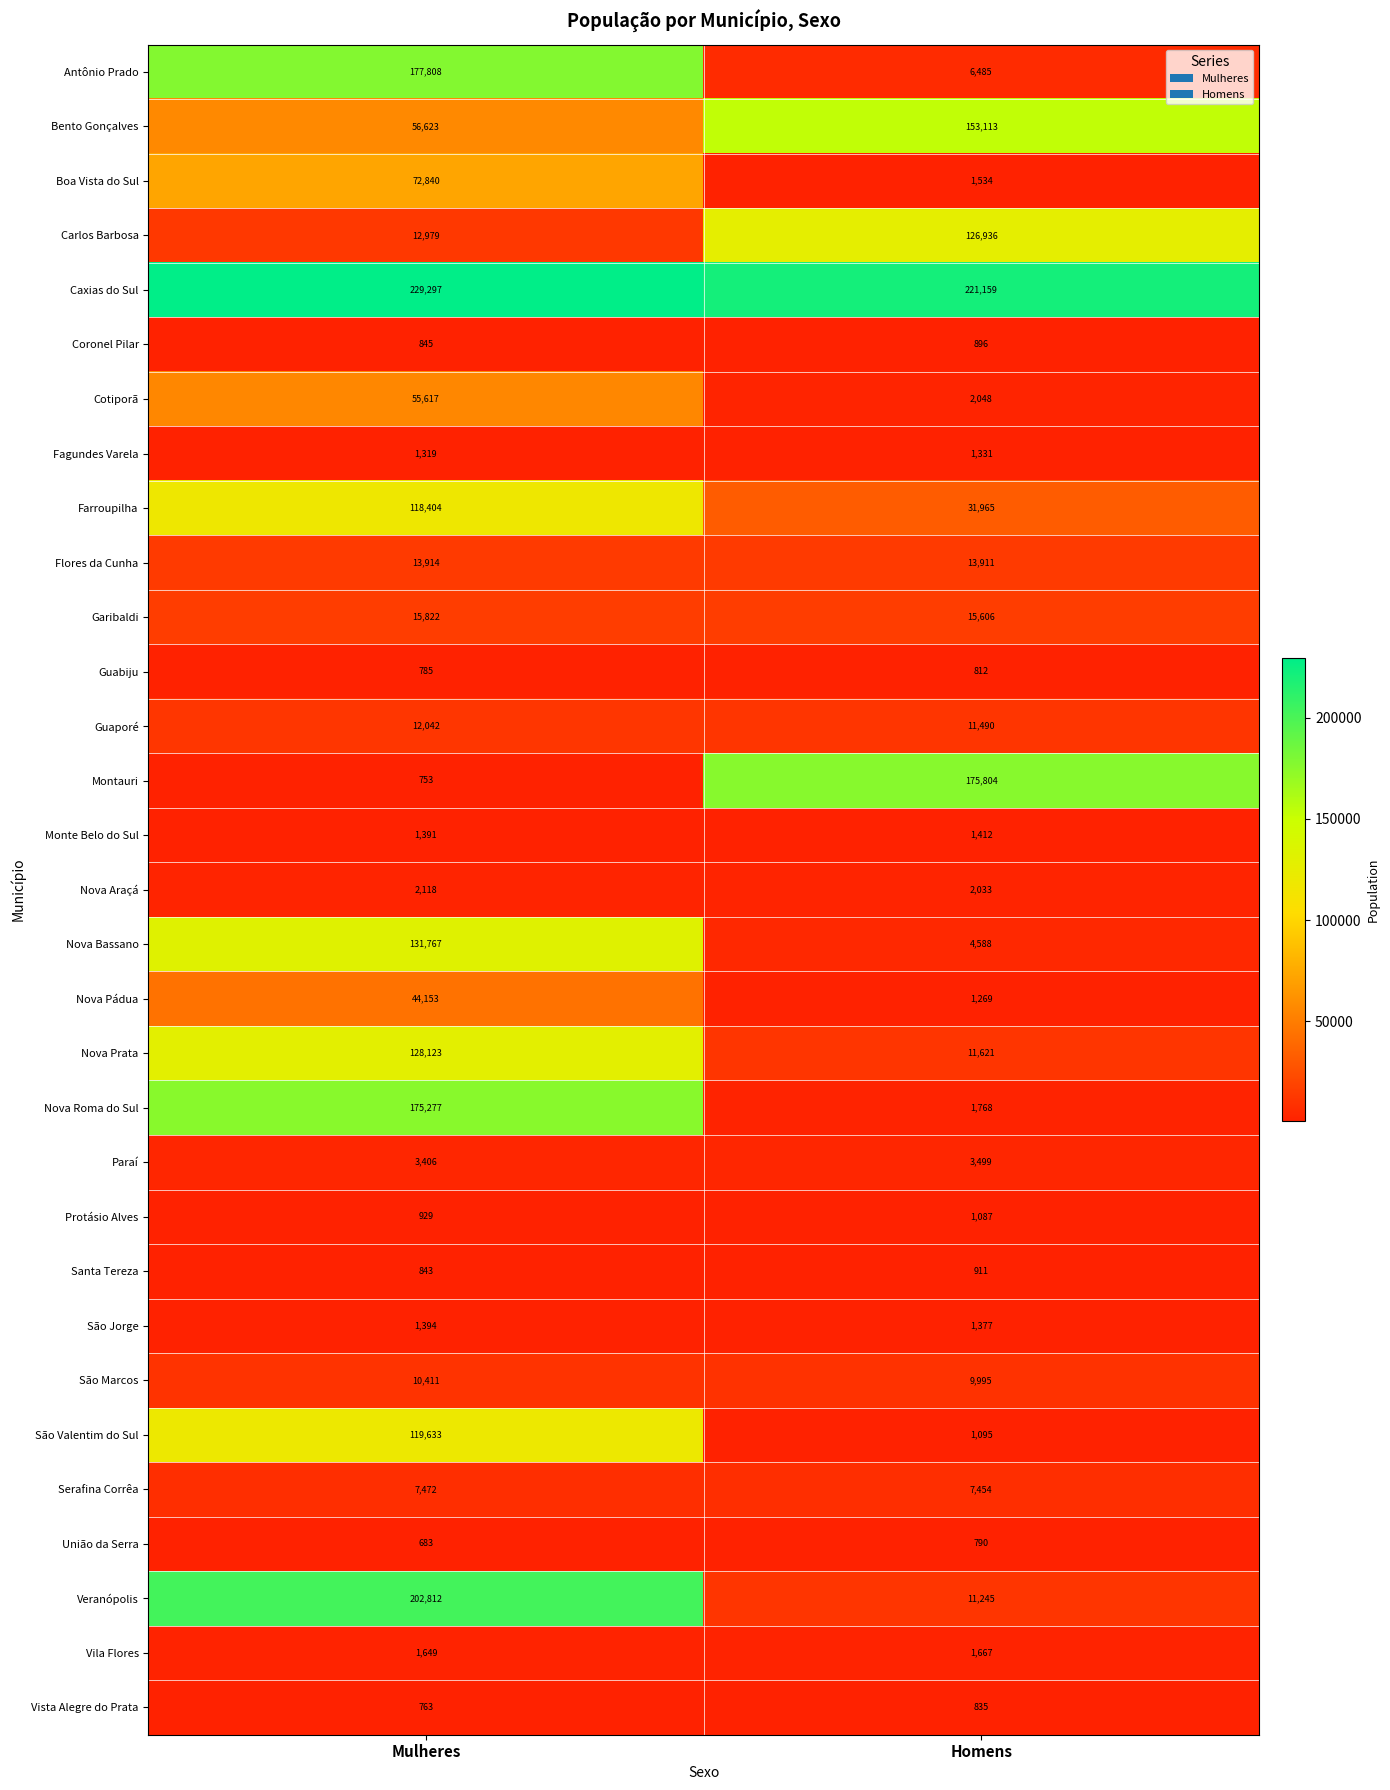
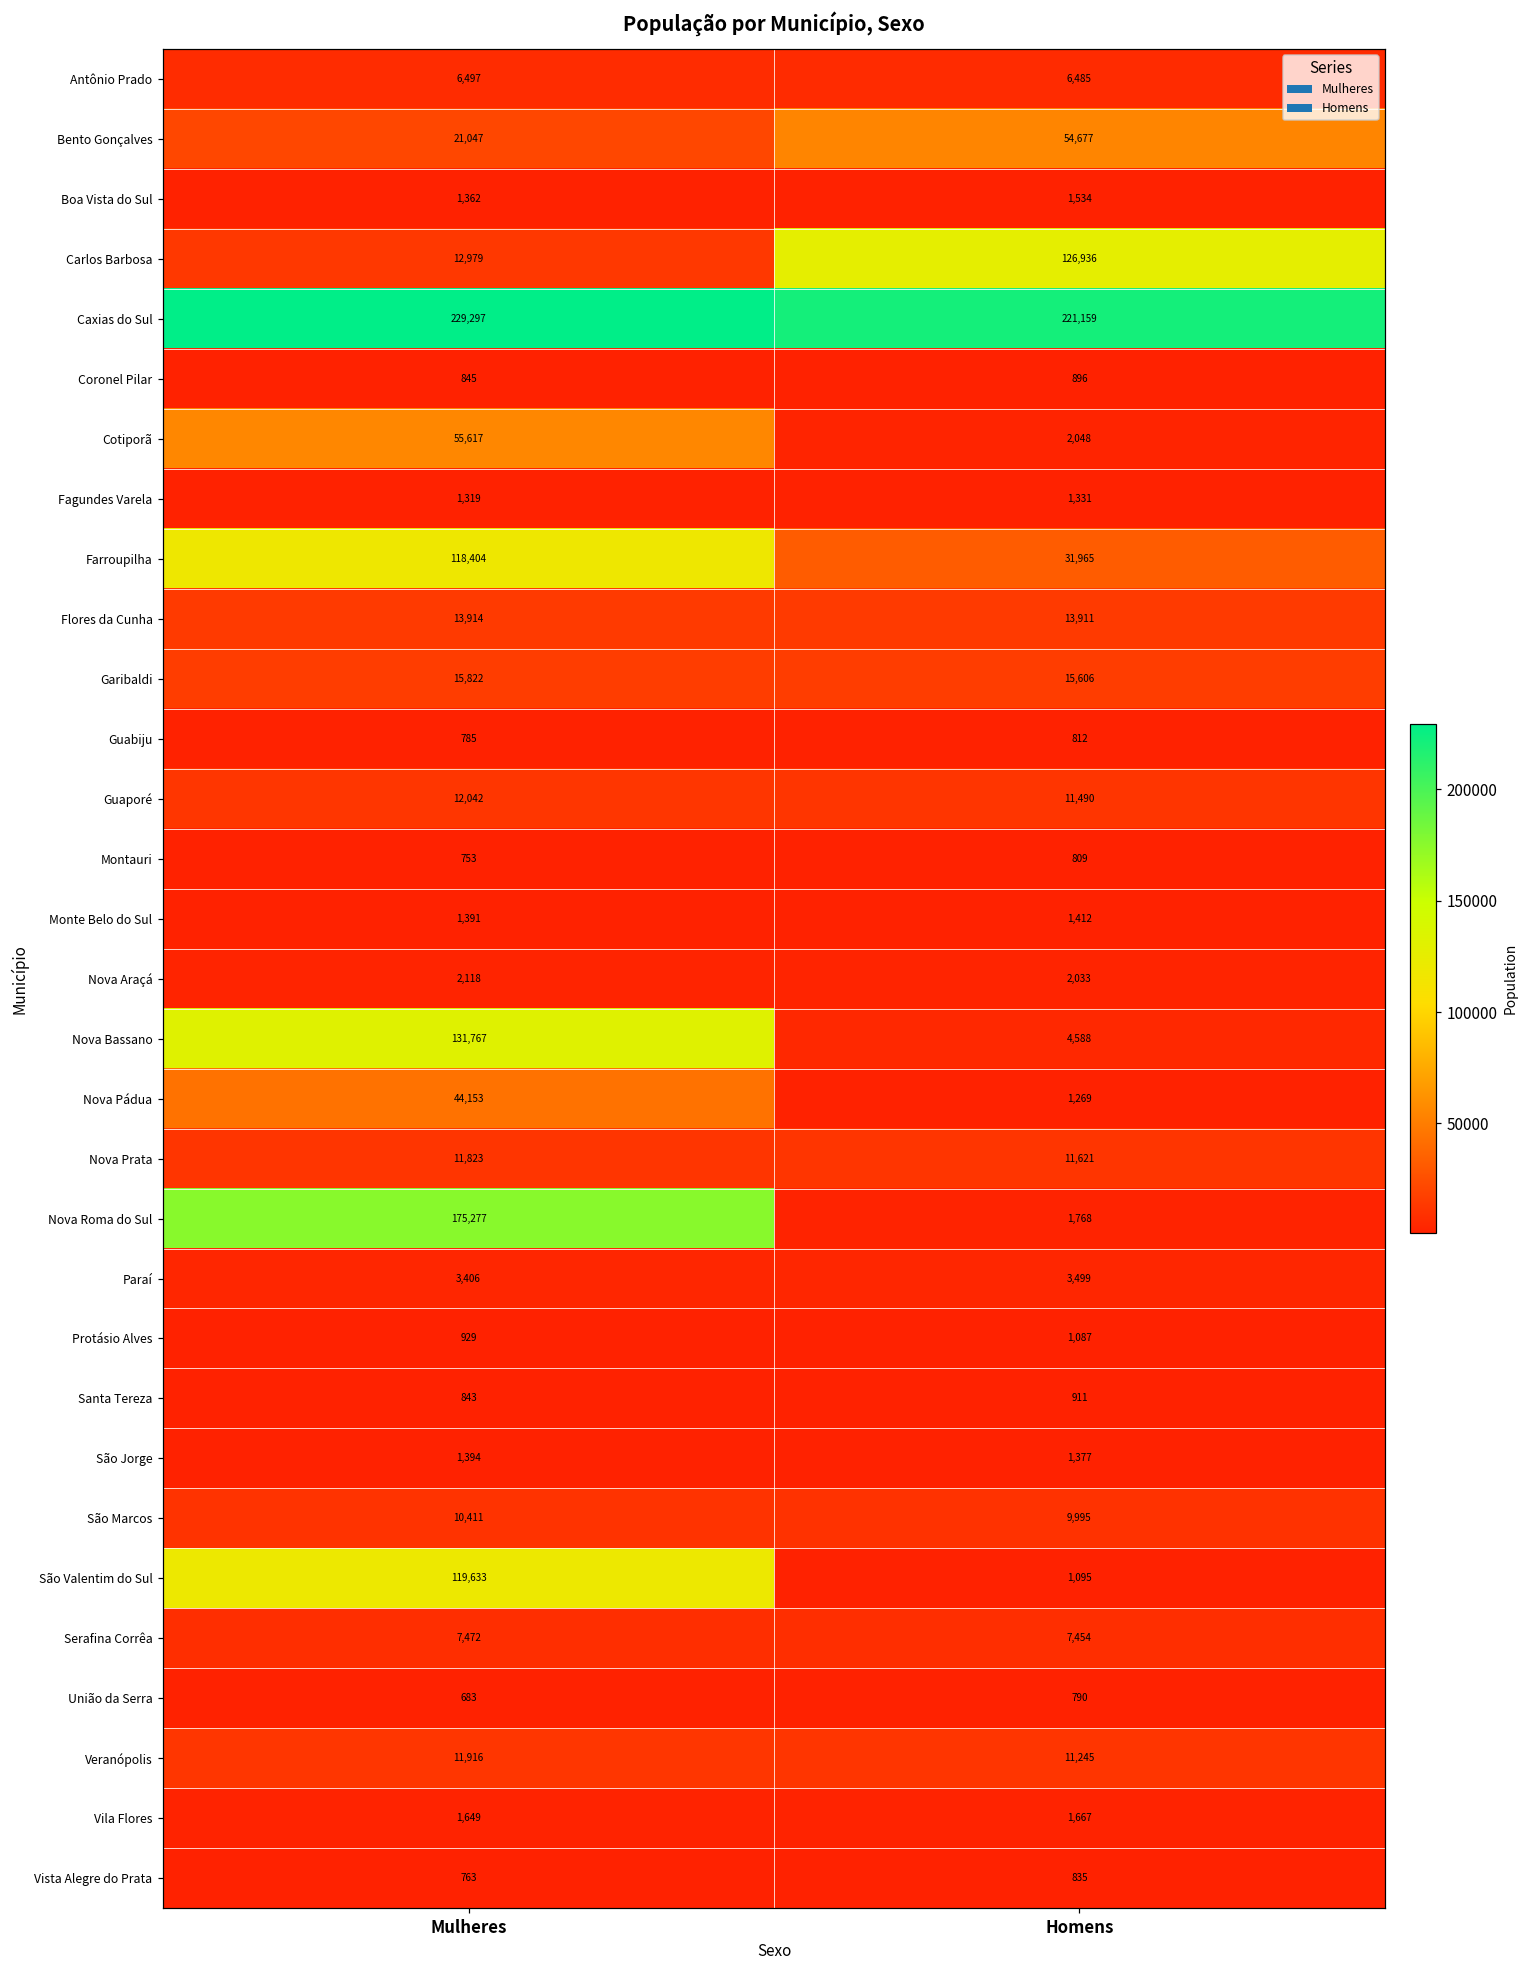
Antônio Prado, Mulheres: 177,808 -> 6,497
Bento Gonçalves, Mulheres: 56,623 -> 21,047
Bento Gonçalves, Homens: 153,113 -> 54,677
Boa Vista do Sul, Mulheres: 72,840 -> 1,362
Montauri, Homens: 175,804 -> 809
Nova Prata, Mulheres: 128,123 -> 11,823
Veranópolis, Mulheres: 202,812 -> 11,916
